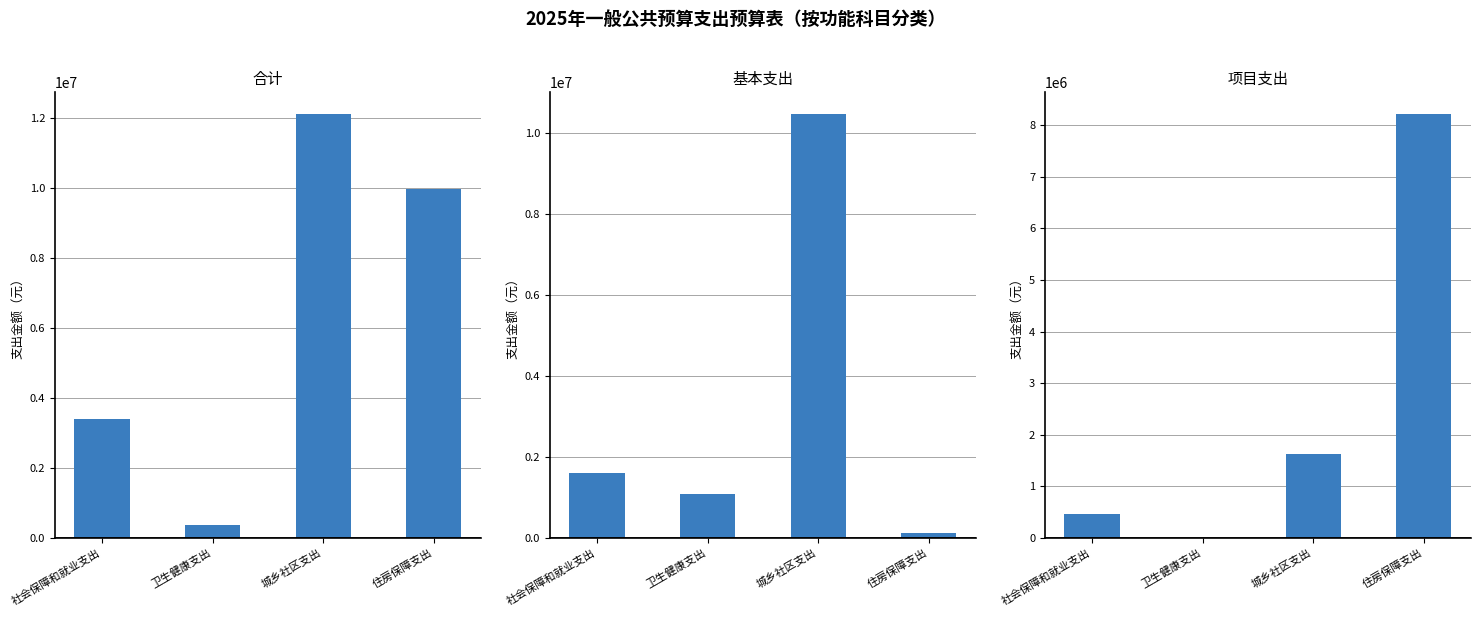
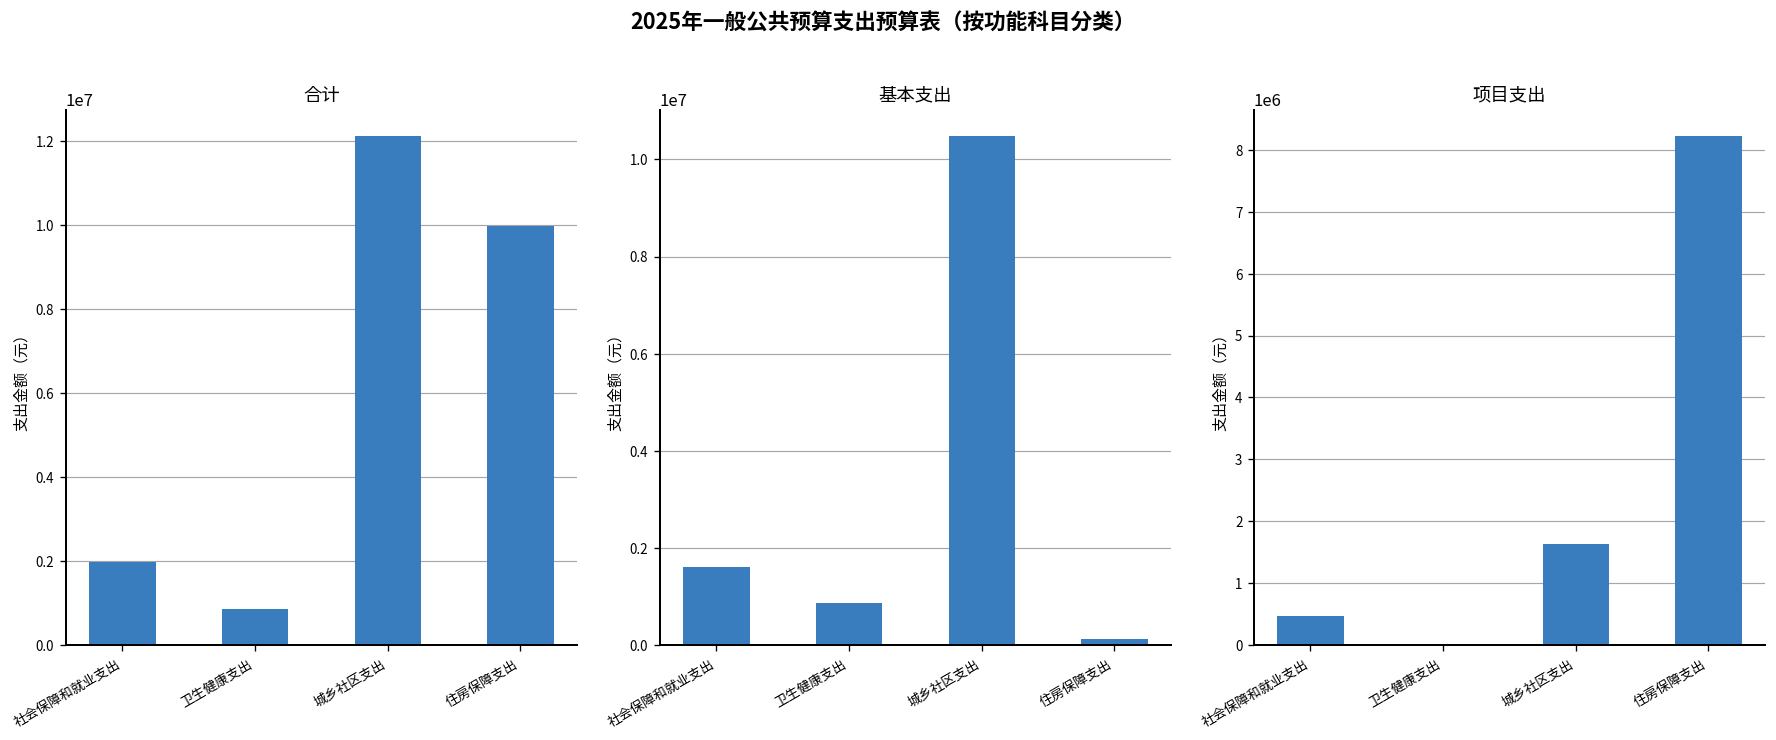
合计, 社会保障和就业支出: 3400000 -> 2000000
合计, 卫生健康支出: 400000 -> 900000
基本支出, 卫生健康支出: 1100000 -> 900000
